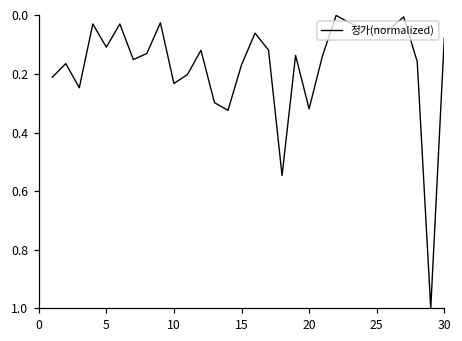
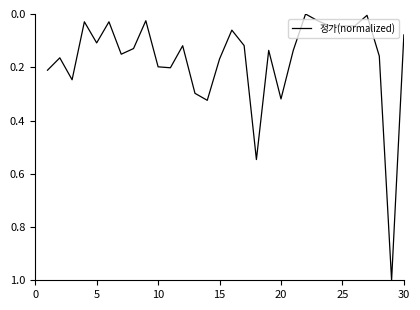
10: 0.23 -> 0.20
